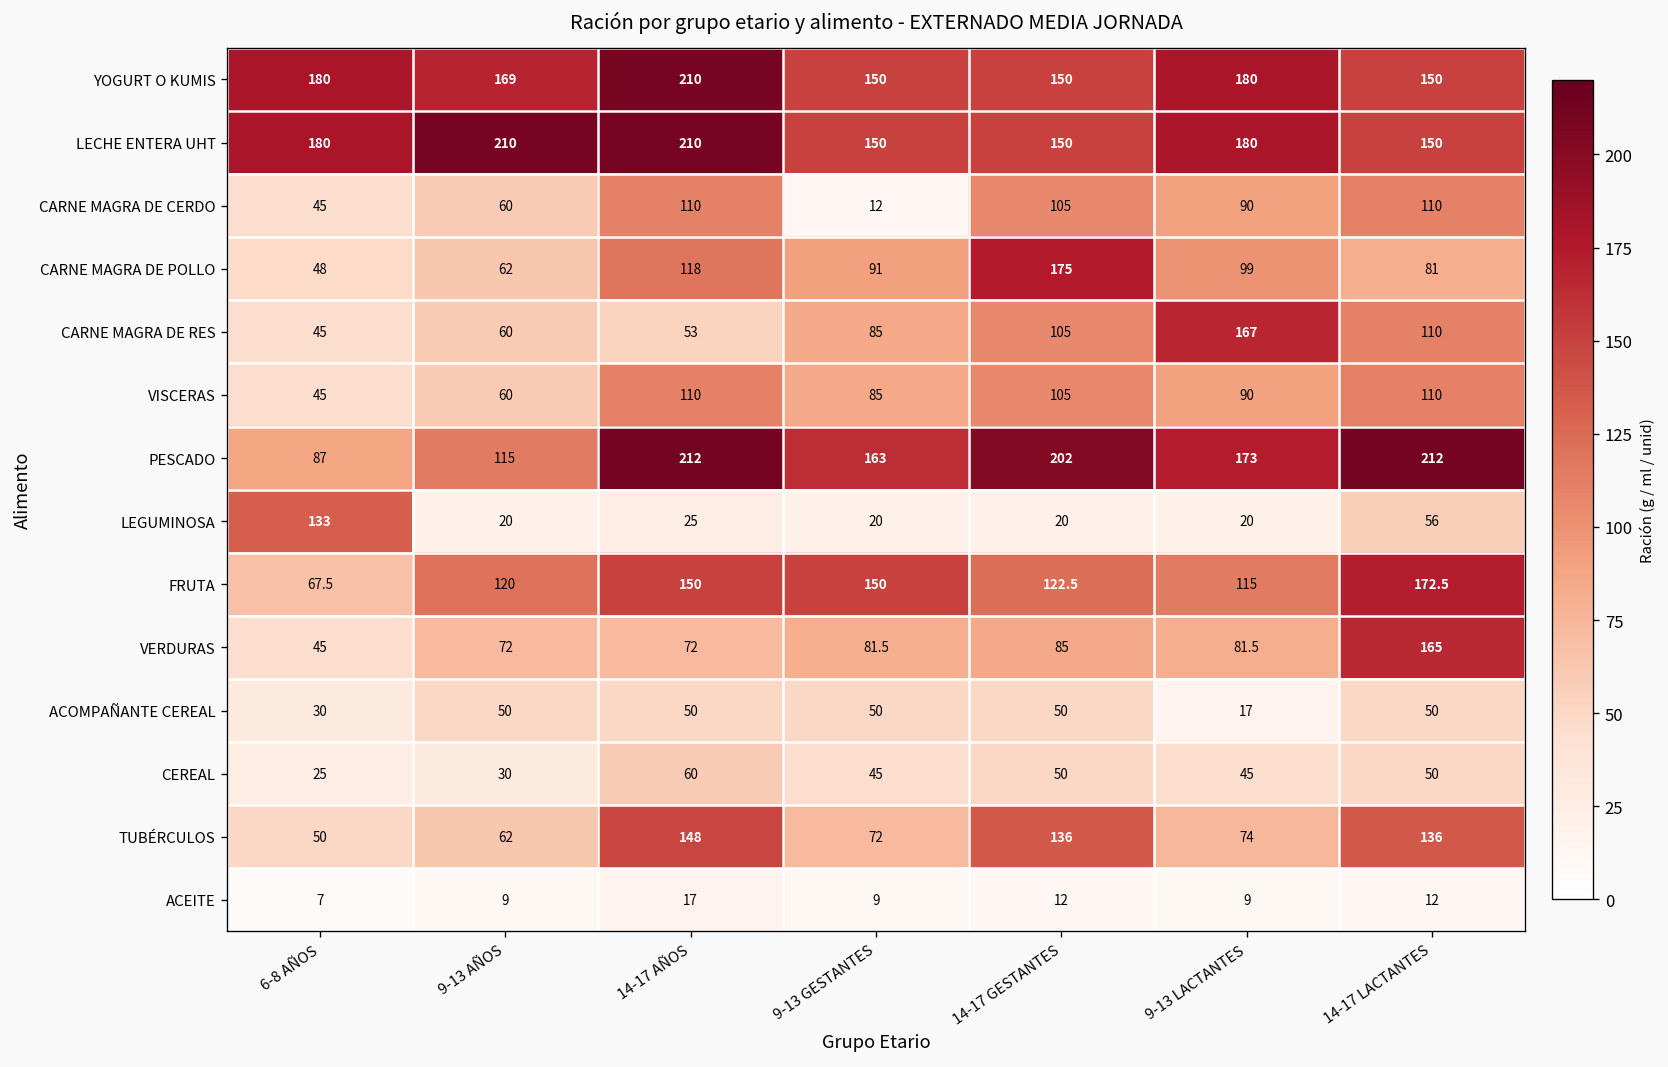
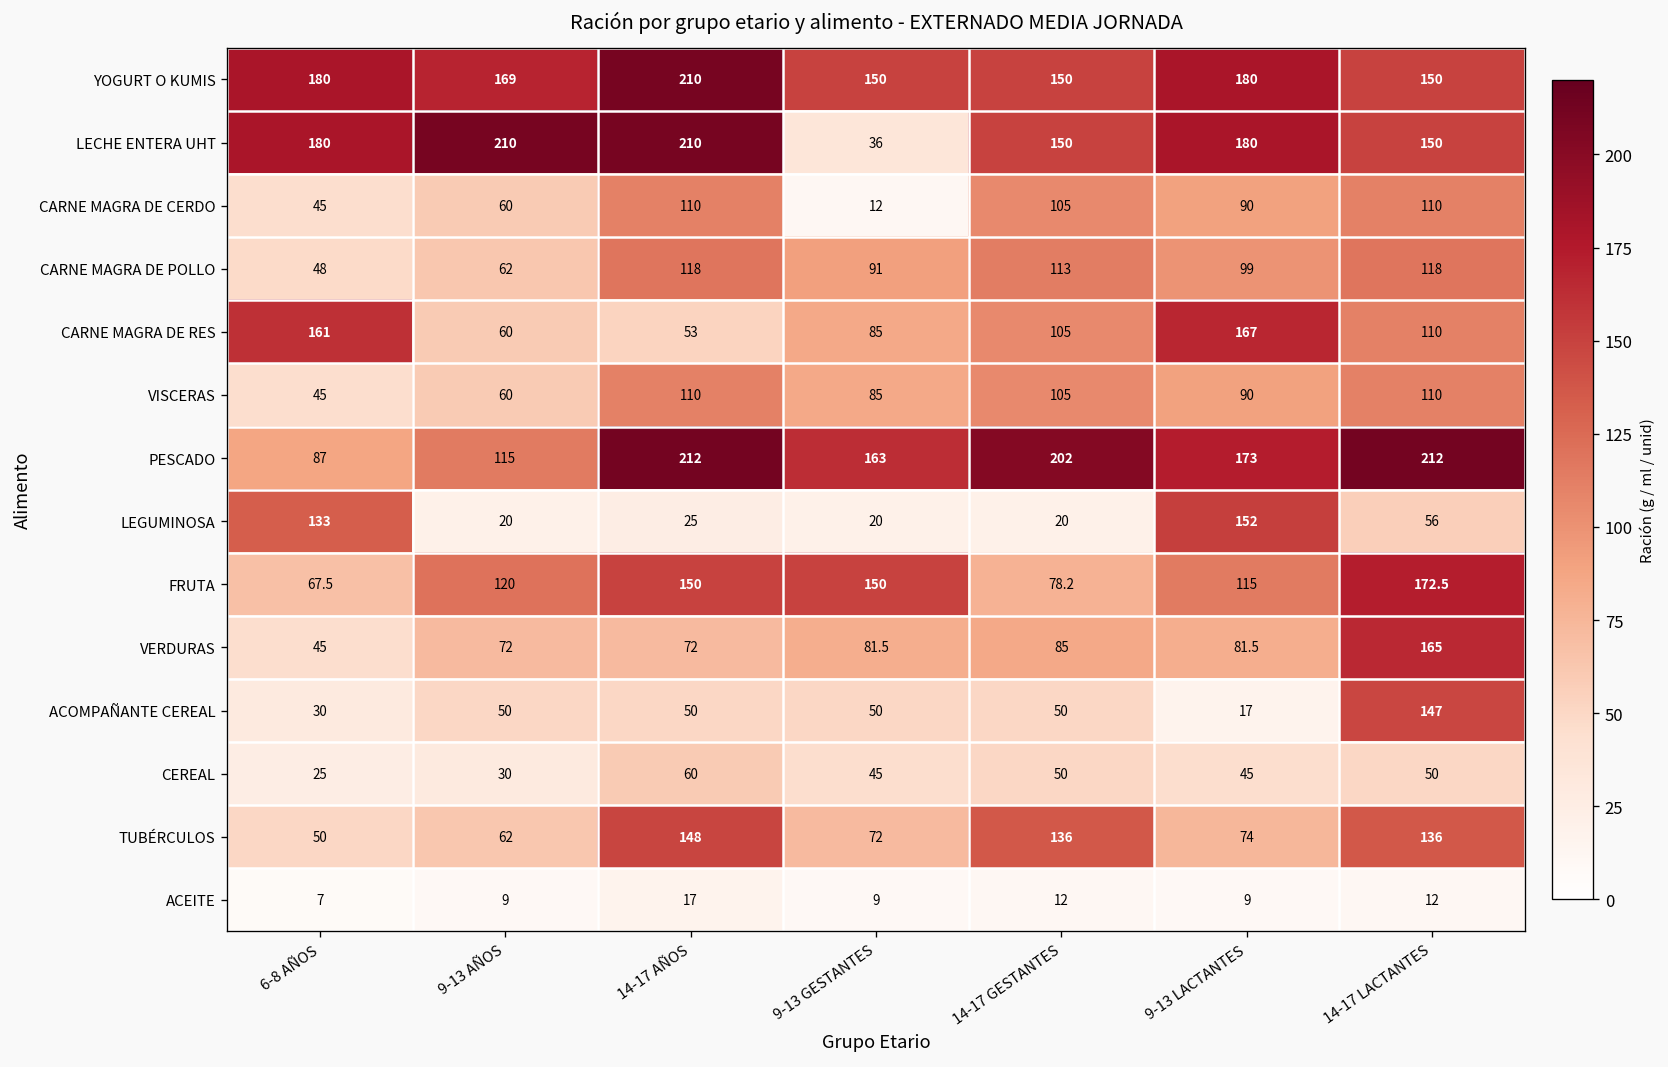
LECHE ENTERA UHT, 9-13 GESTANTES: 150 -> 36
CARNE MAGRA DE POLLO, 14-17 GESTANTES: 175 -> 113
CARNE MAGRA DE POLLO, 14-17 LACTANTES: 81 -> 118
CARNE MAGRA DE RES, 6-8 AÑOS: 45 -> 161
LEGUMINOSA, 9-13 LACTANTES: 20 -> 152
FRUTA, 14-17 GESTANTES: 122.5 -> 78.2
ACOMPAÑANTE CEREAL, 14-17 LACTANTES: 50 -> 147
